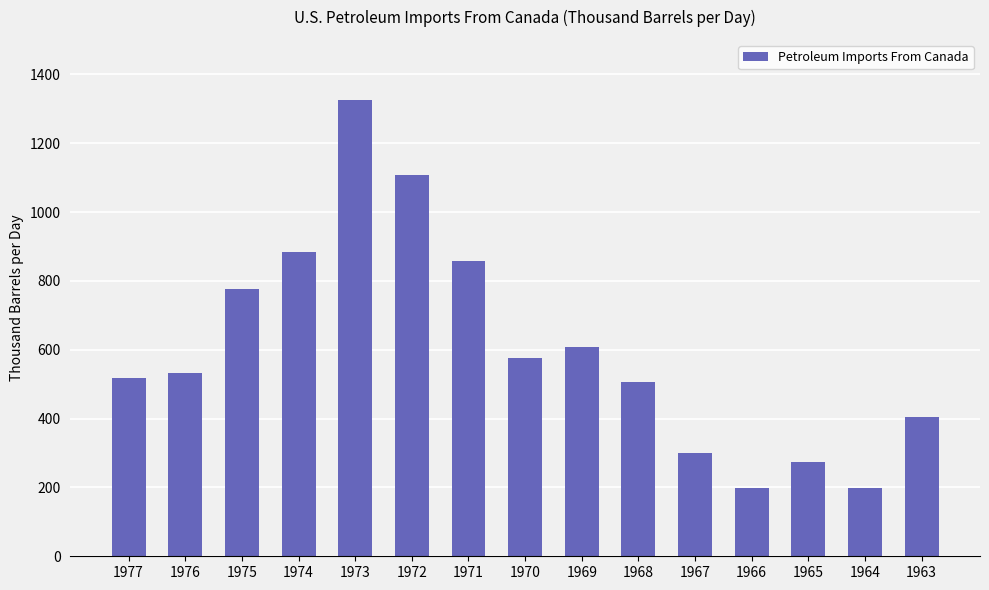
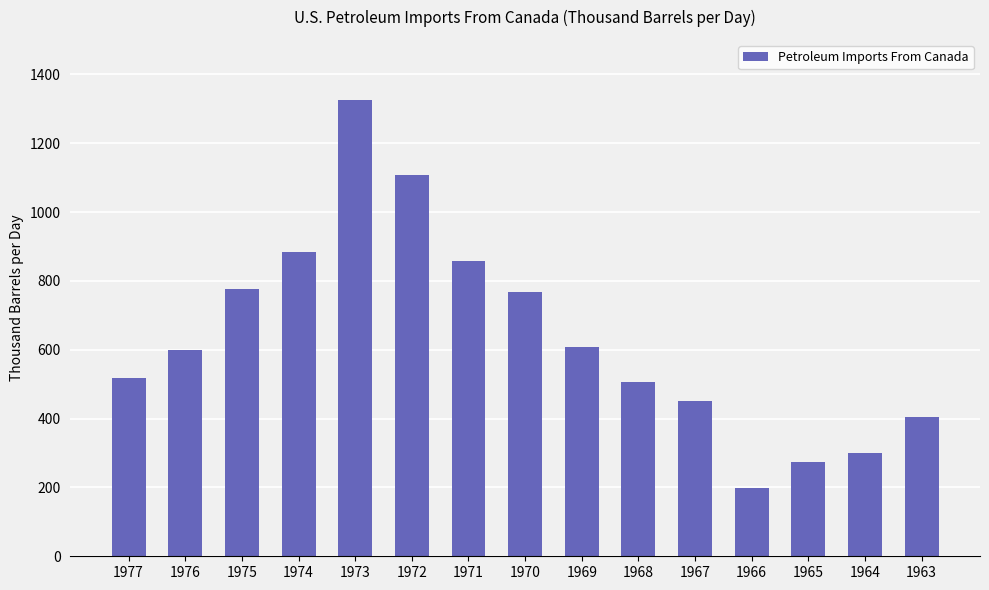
1976: 530 -> 600
1970: 580 -> 770
1967: 300 -> 450
1964: 200 -> 300
